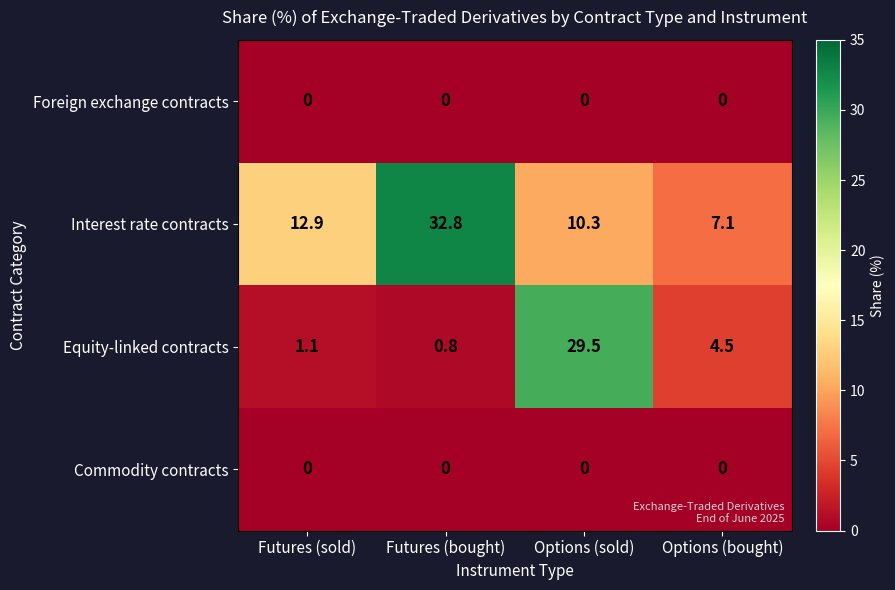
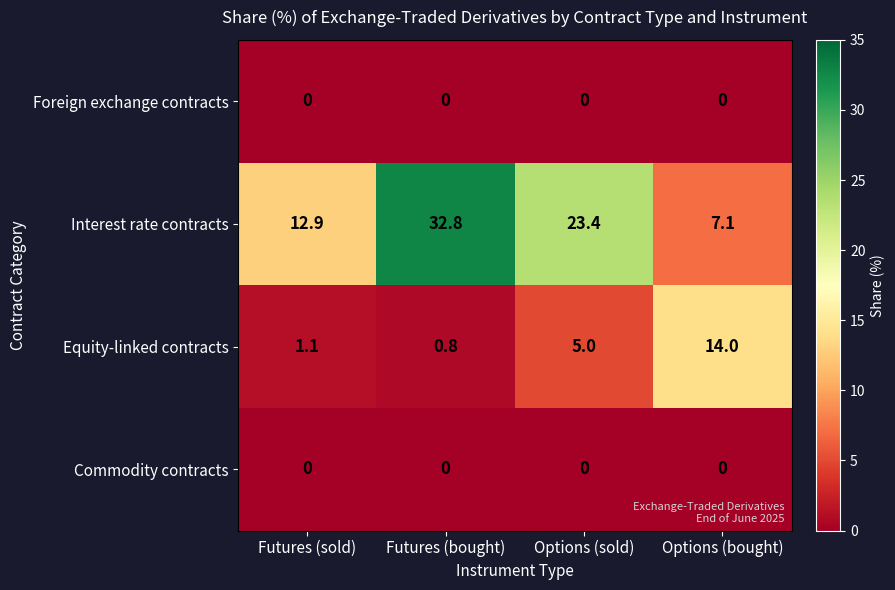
Interest rate contracts, Options (sold): 10.3 -> 23.4
Equity-linked contracts, Options (sold): 29.5 -> 5.0
Equity-linked contracts, Options (bought): 4.5 -> 14.0
